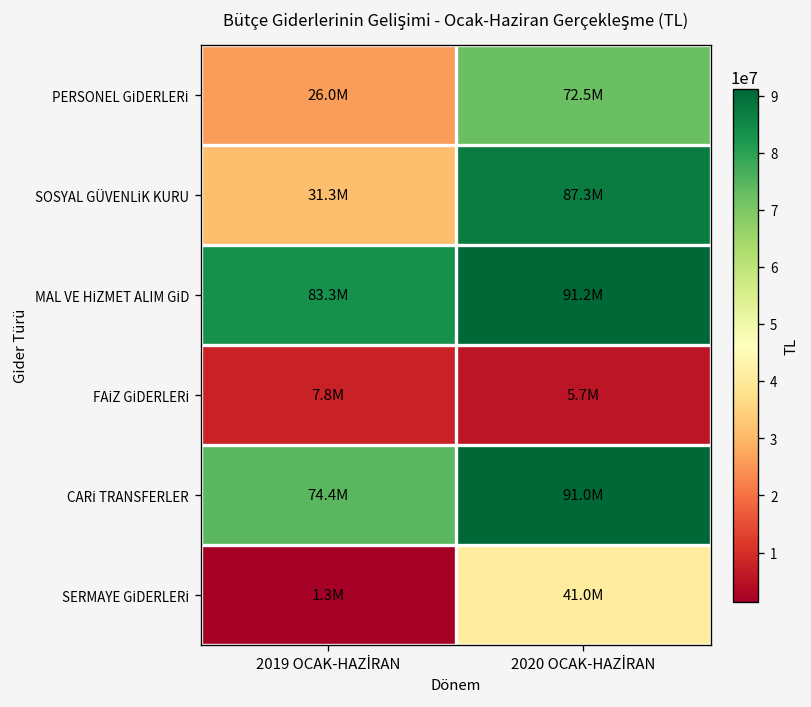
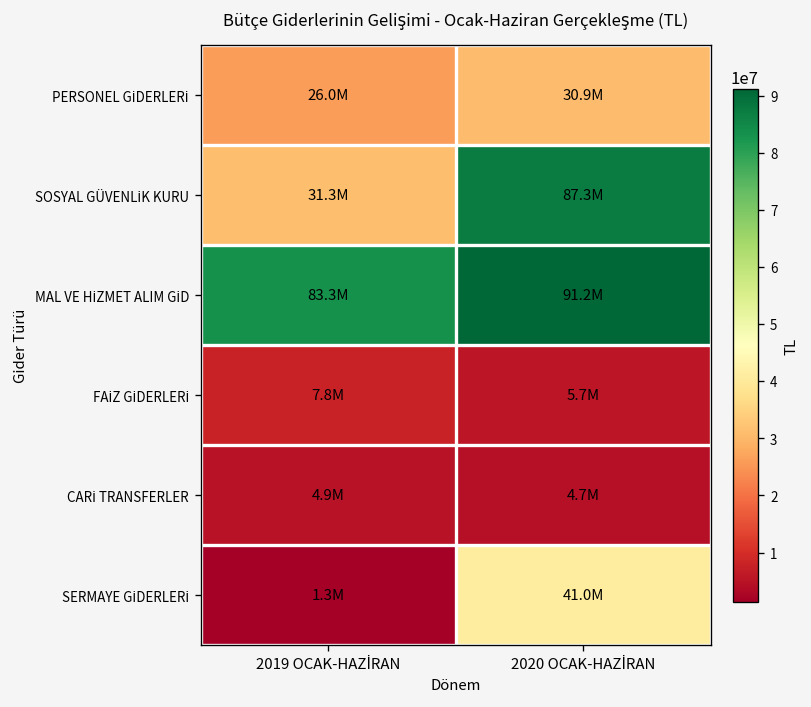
PERSONEL GİDERLERİ, 2020 OCAK-HAZİRAN: 72.5M -> 30.9M
CARİ TRANSFERLER, 2019 OCAK-HAZİRAN: 74.4M -> 4.9M
CARİ TRANSFERLER, 2020 OCAK-HAZİRAN: 91.0M -> 4.7M
